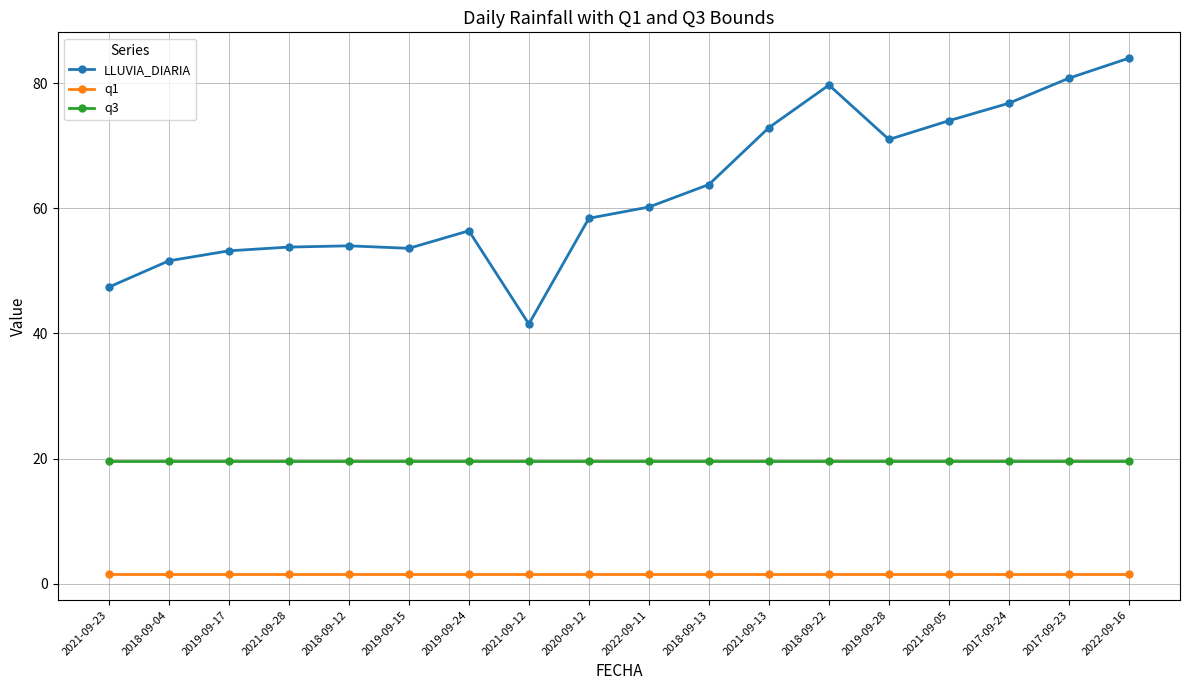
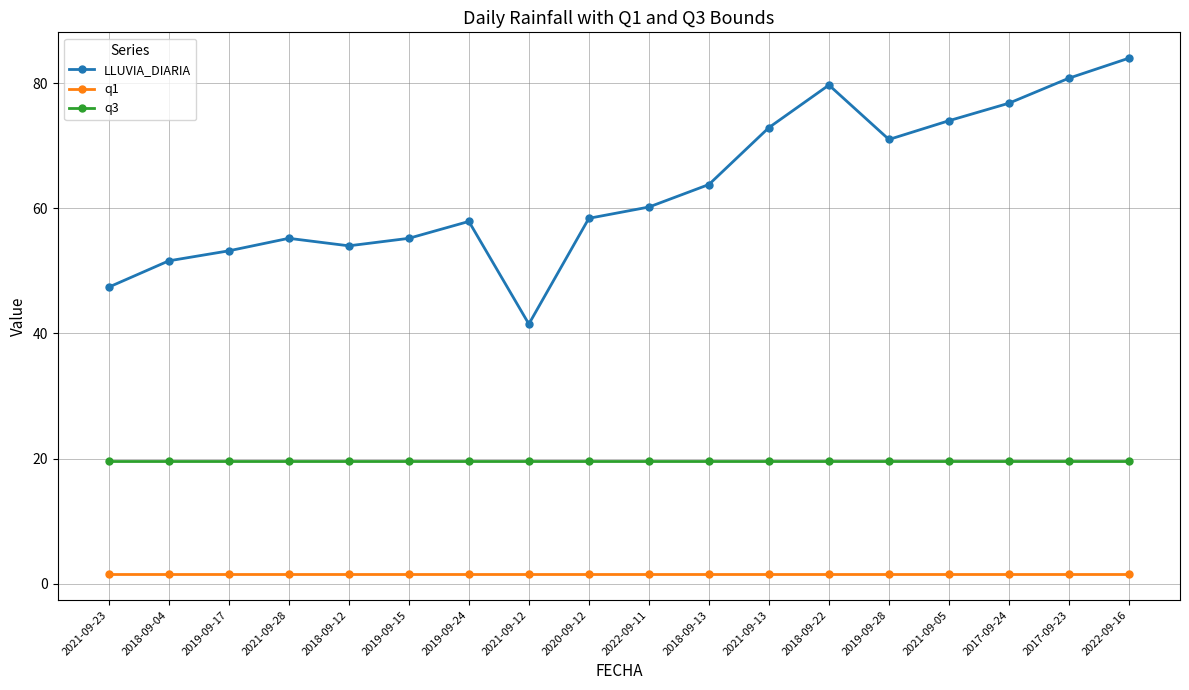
LLUVIA_DIARIA, 2021-09-28: 54 -> 55
LLUVIA_DIARIA, 2019-09-15: 54 -> 55
LLUVIA_DIARIA, 2019-09-24: 56 -> 58
